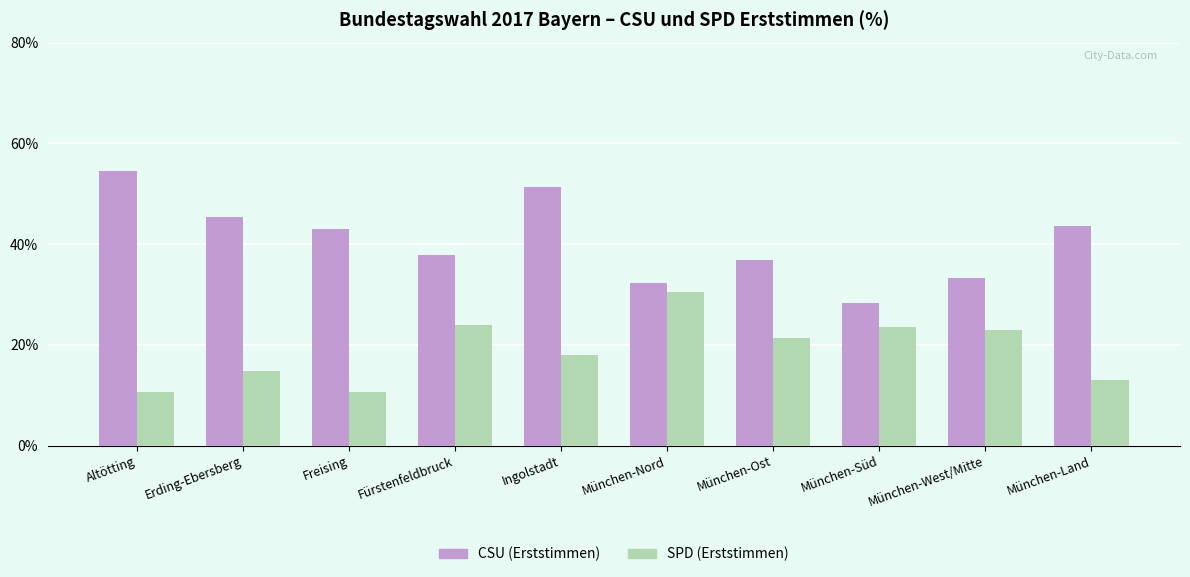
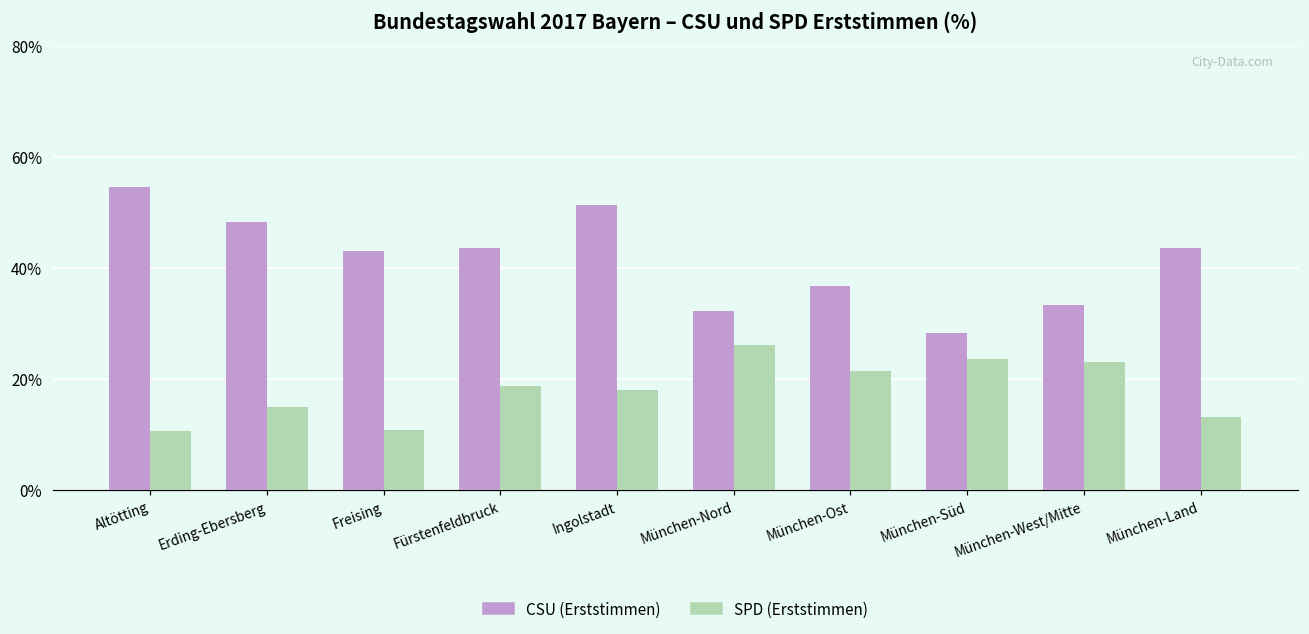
CSU (Erststimmen), Erding-Ebersberg: 45% -> 48%
CSU (Erststimmen), Fürstenfeldbruck: 38% -> 44%
SPD (Erststimmen), Fürstenfeldbruck: 24% -> 19%
SPD (Erststimmen), München-Nord: 30% -> 26%
